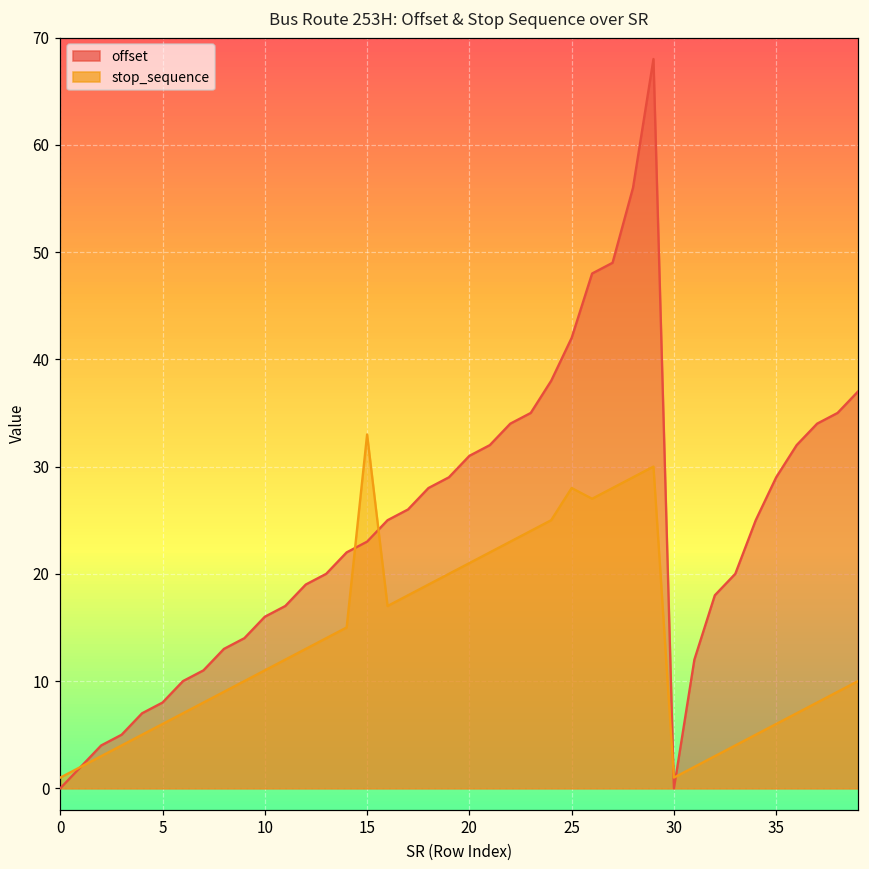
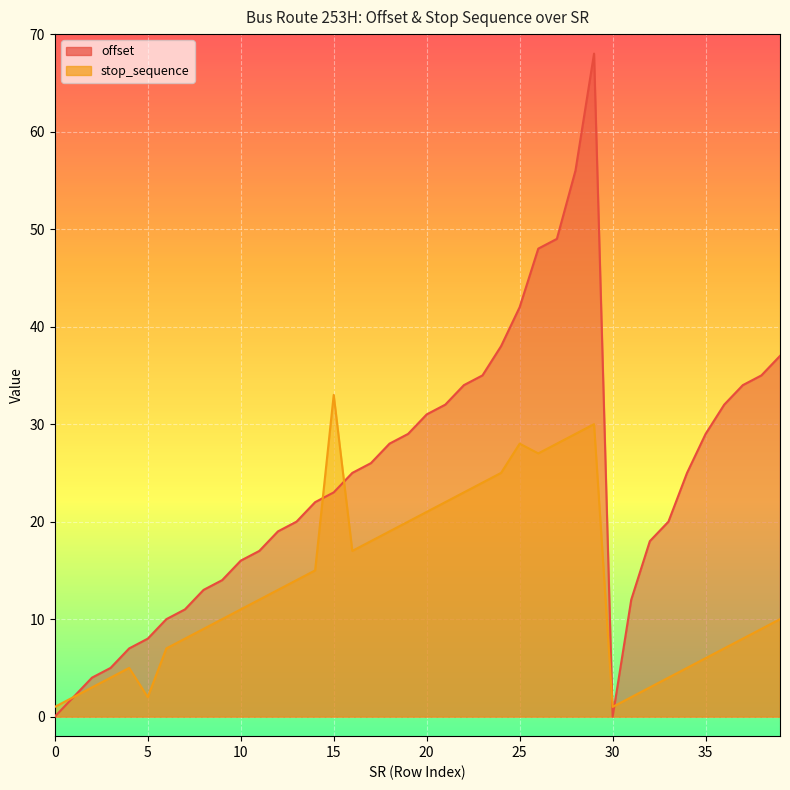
stop_sequence, 5: 6 -> 2
